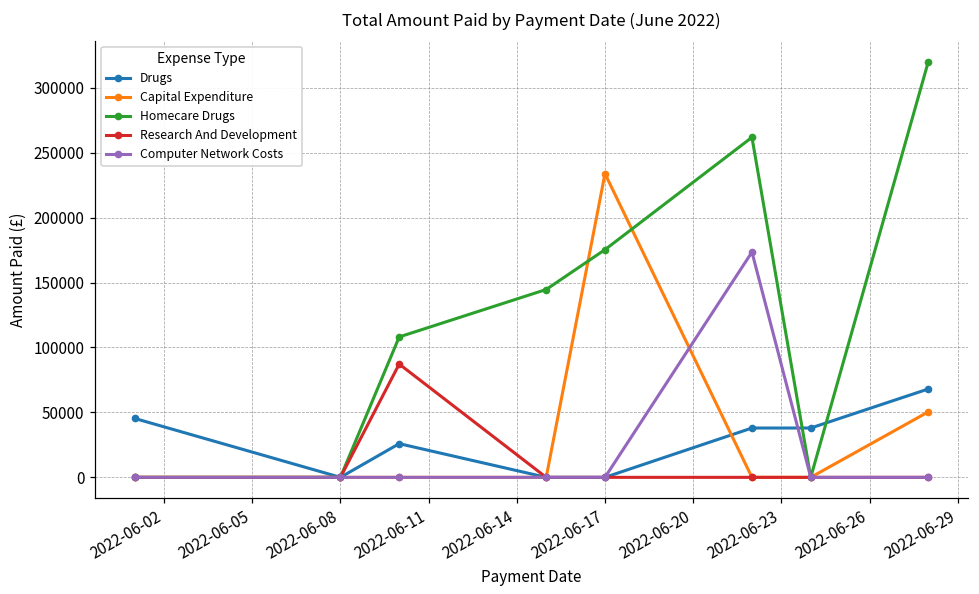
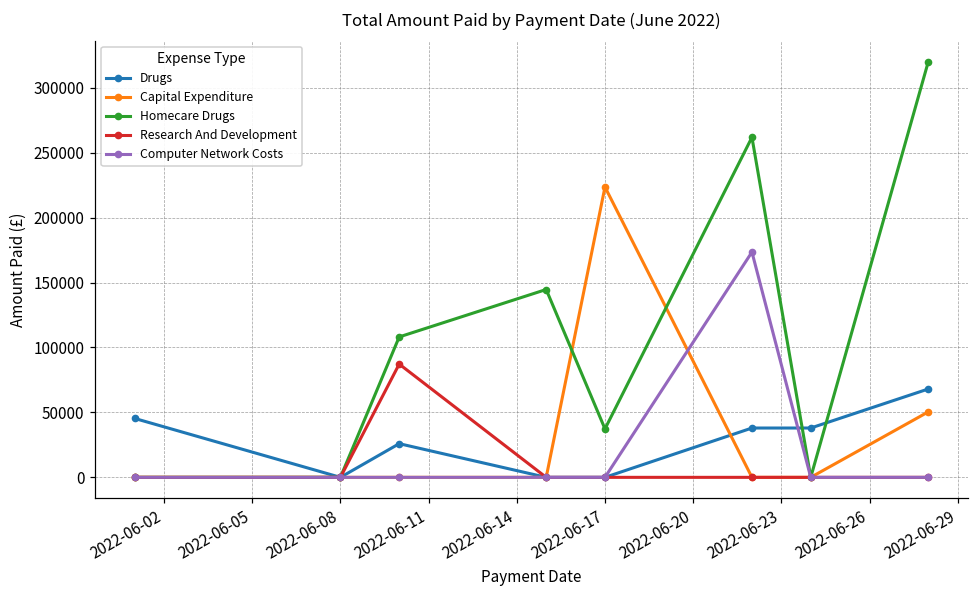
Capital Expenditure, 2022-06-17: 234000 -> 224000
Homecare Drugs, 2022-06-17: 175000 -> 37000
